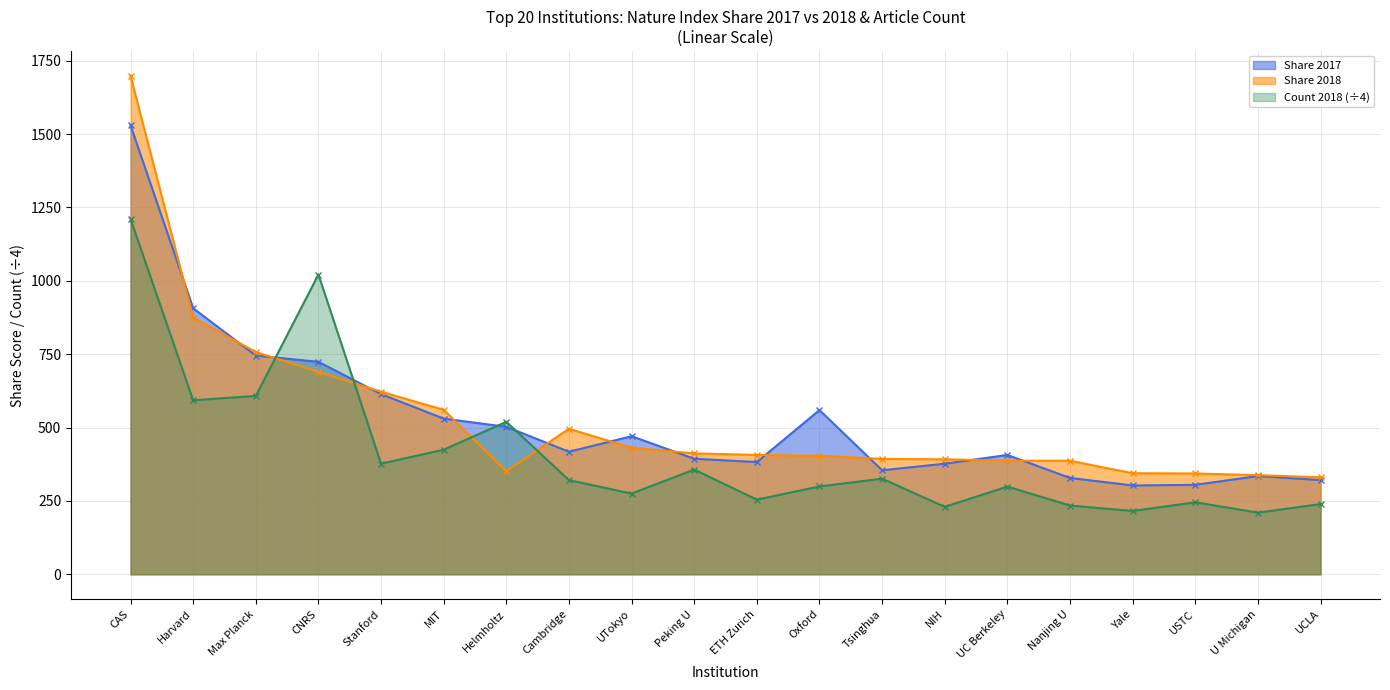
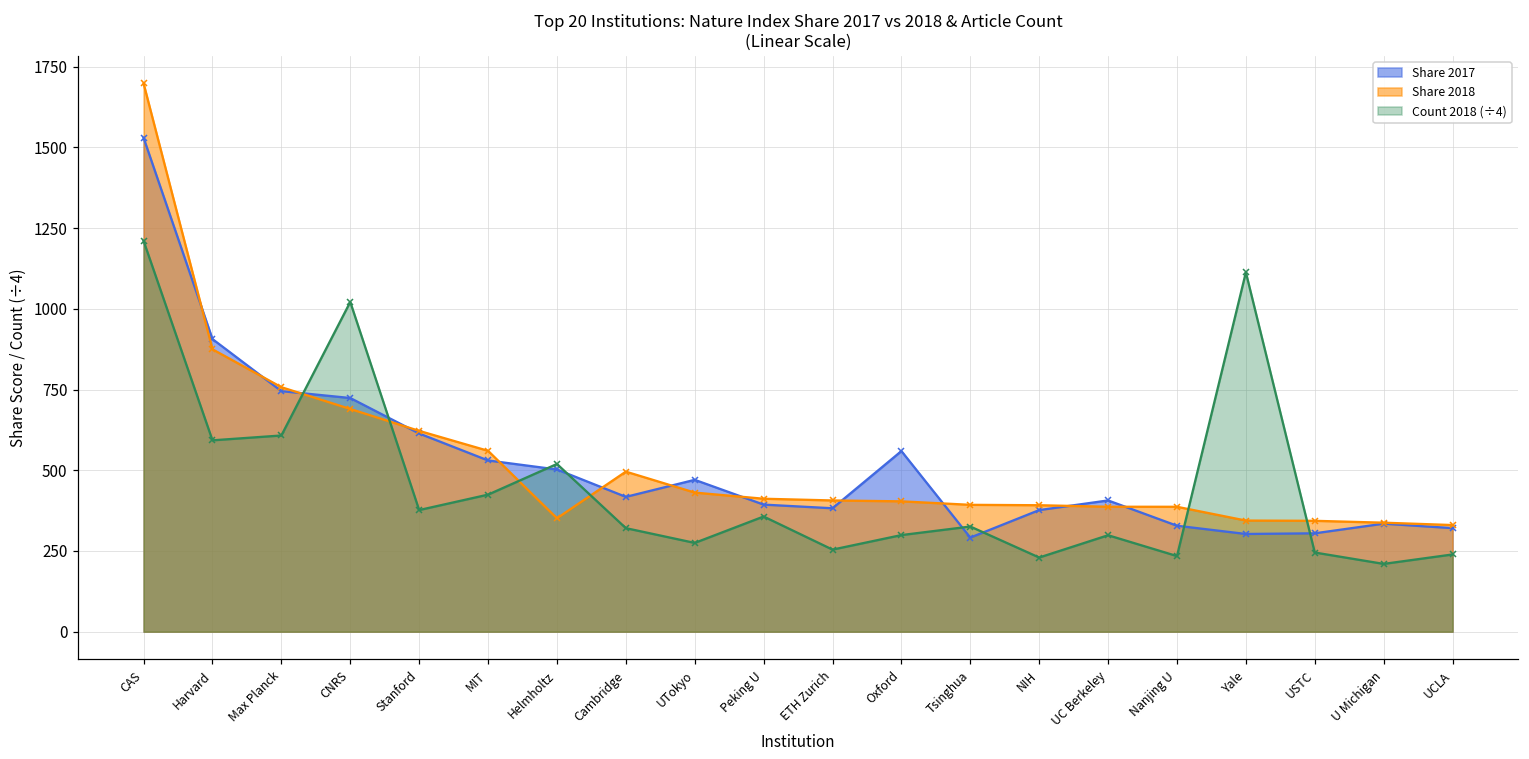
Share 2017, Tsinghua: 350 -> 290
Count 2018 (÷4), Yale: 220 -> 1110
